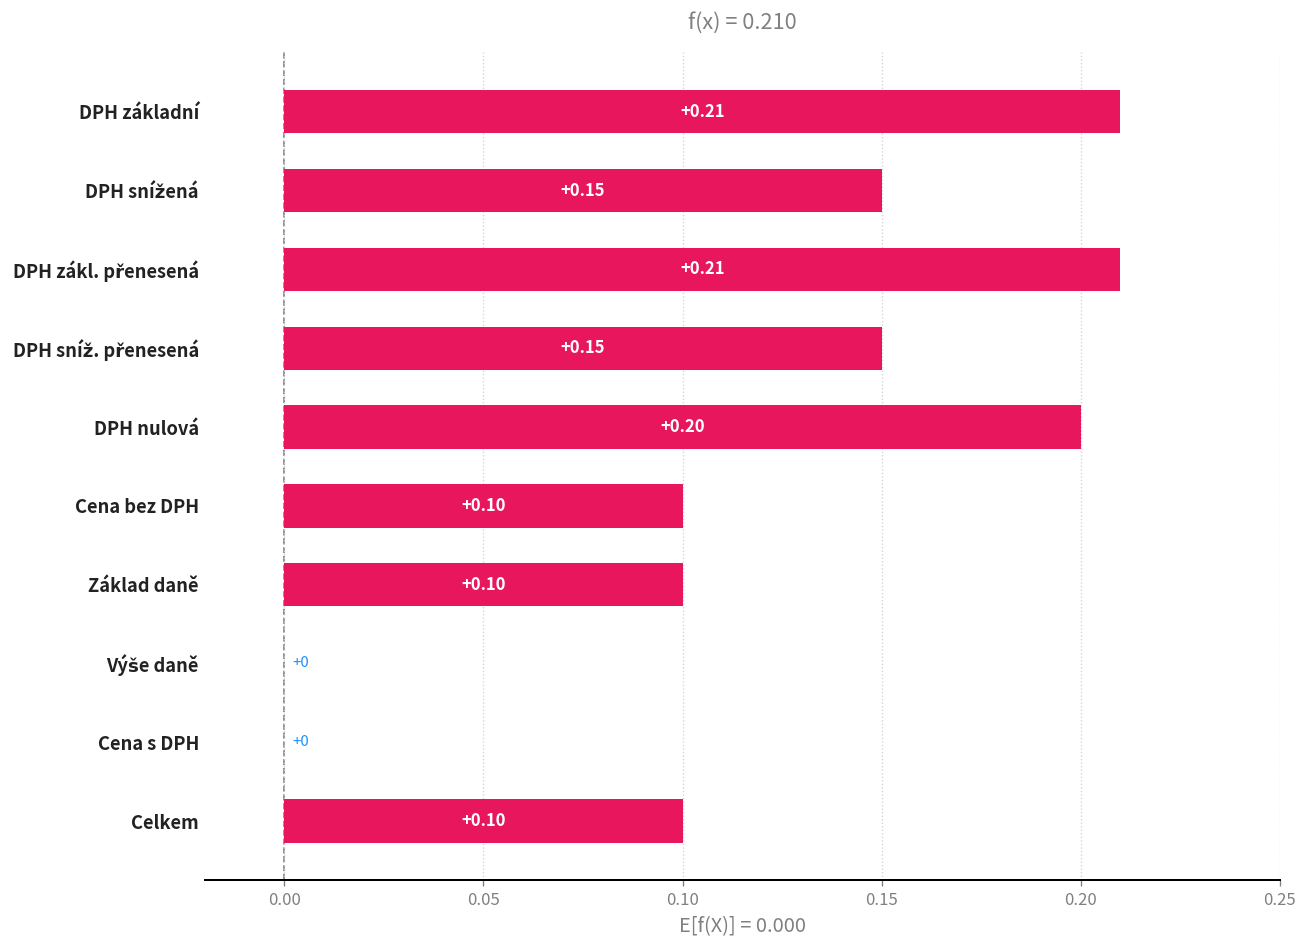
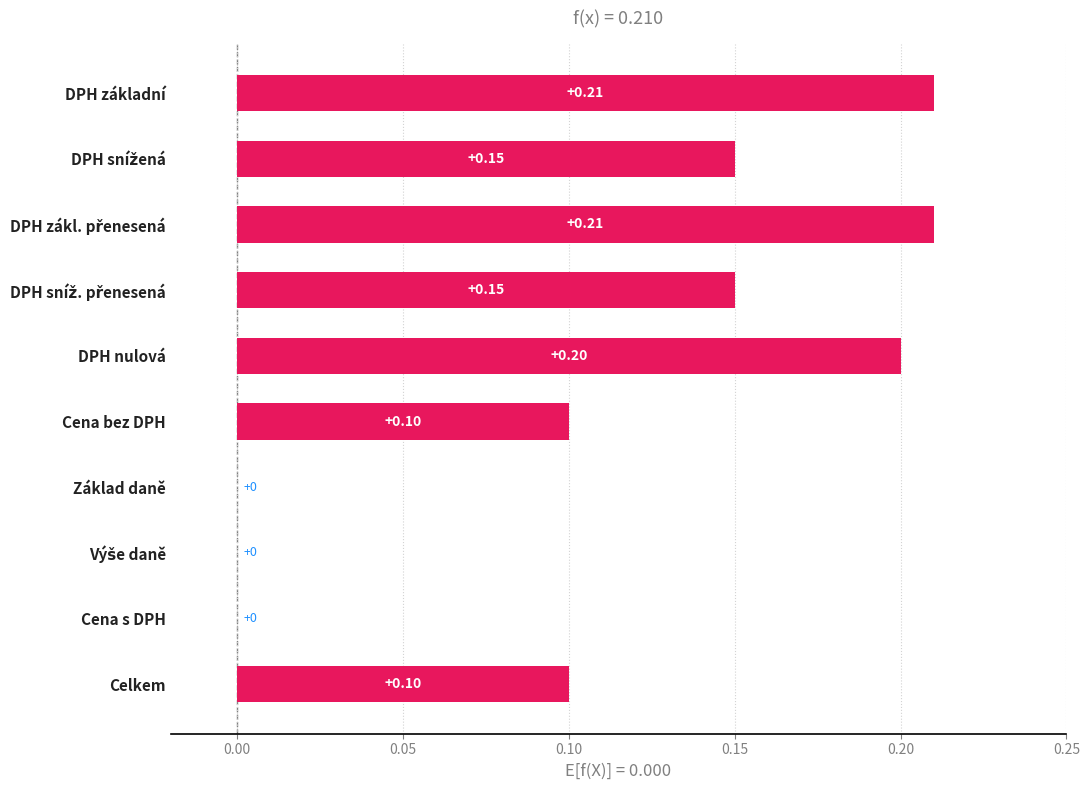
Základ daně: +0.10 -> +0
